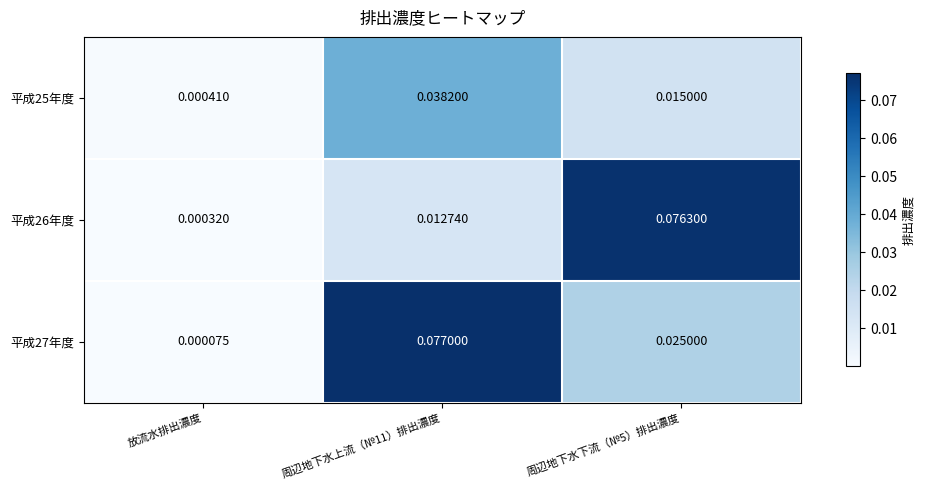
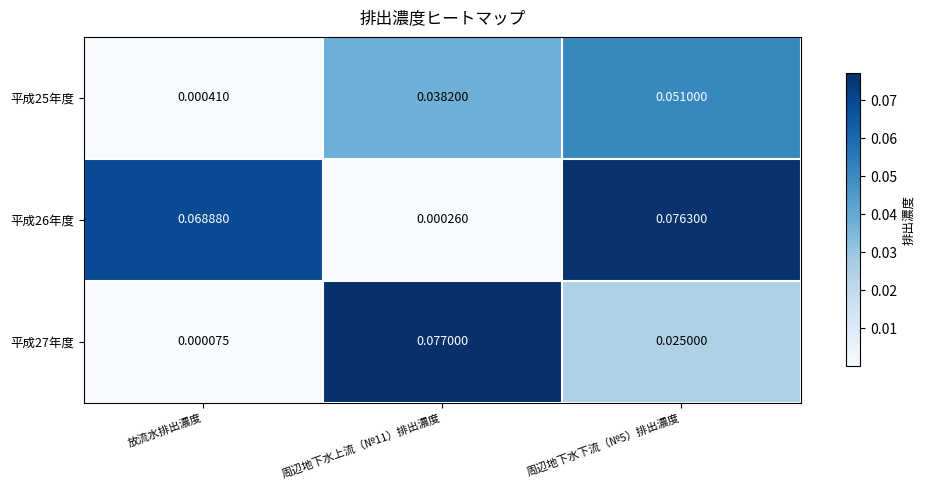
平成25年度, 周辺地下水下流（№5）排出濃度: 0.015000 -> 0.051000
平成26年度, 放流水排出濃度: 0.000320 -> 0.068880
平成26年度, 周辺地下水上流（№11）排出濃度: 0.012740 -> 0.000260
